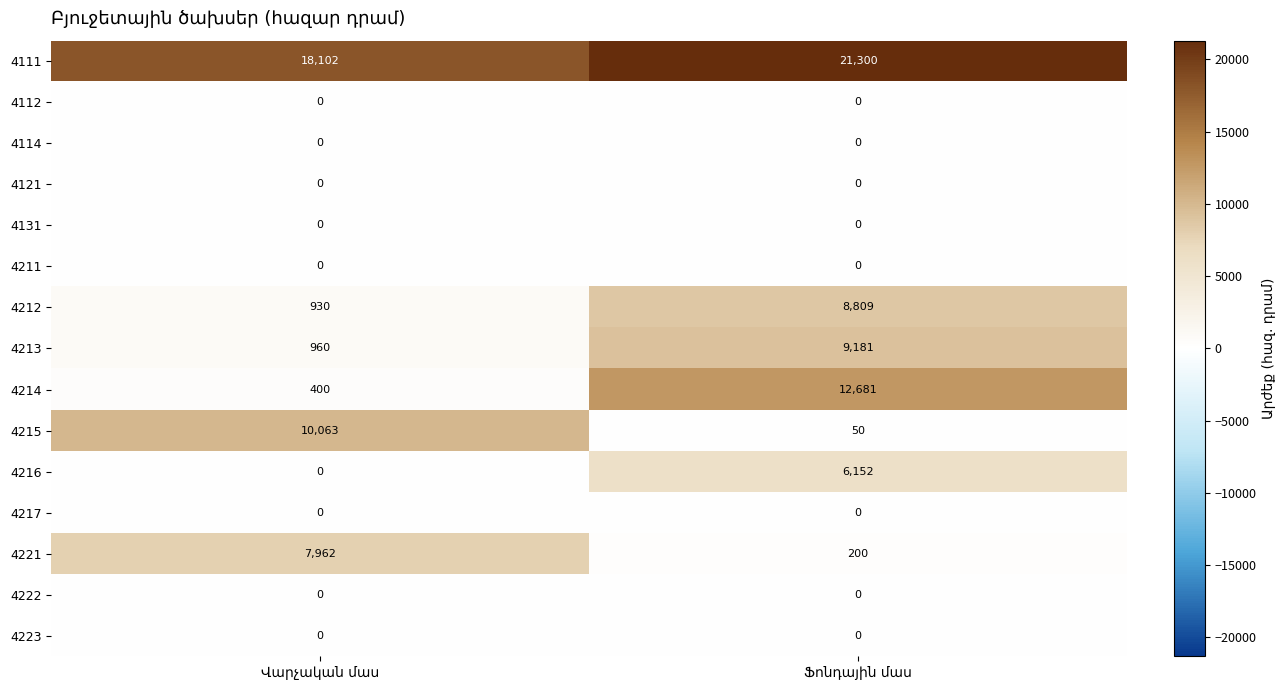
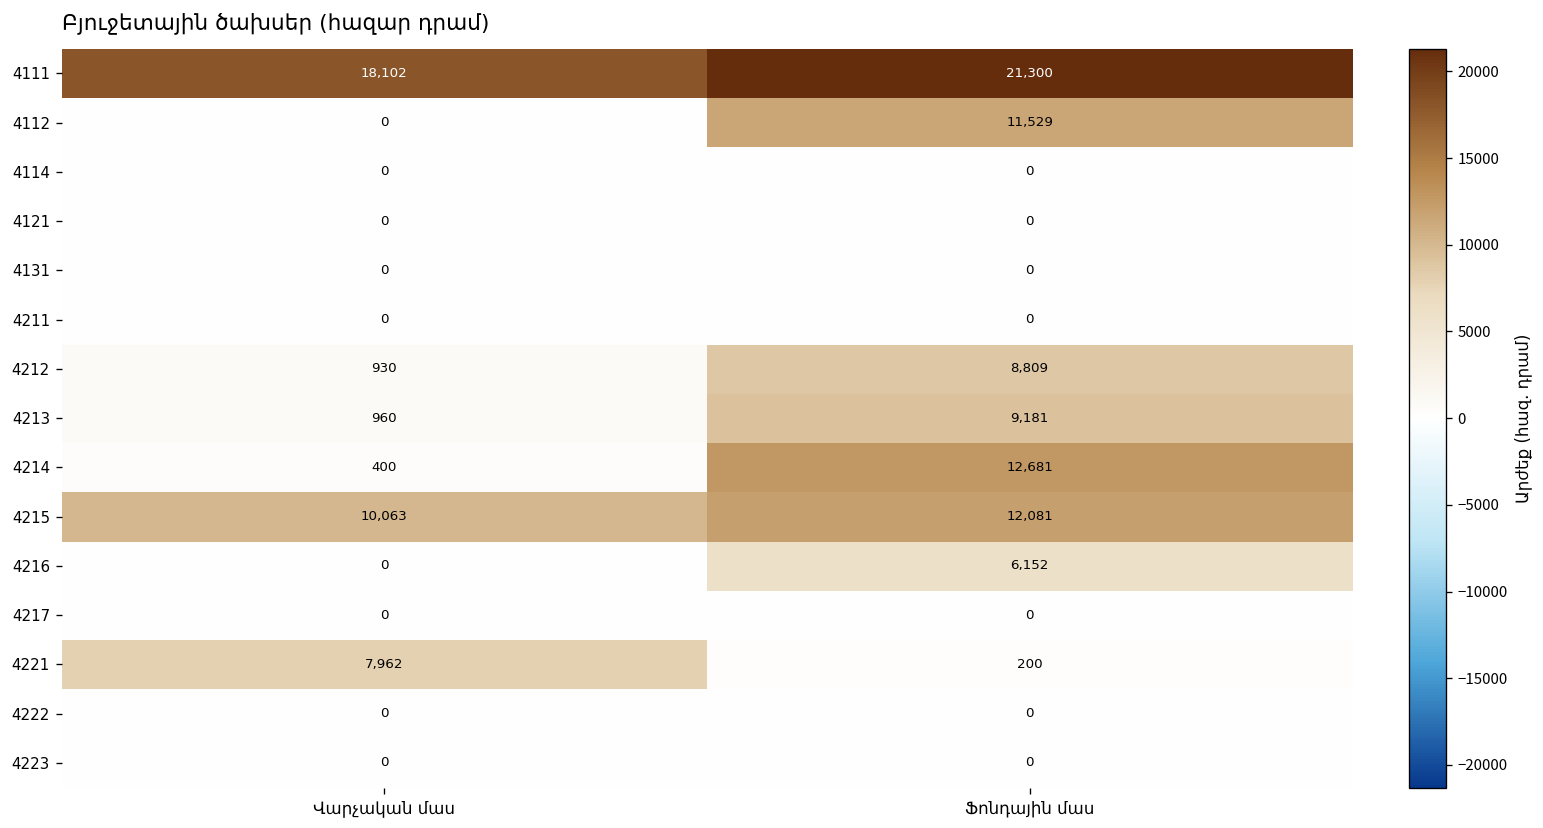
4112, Ֆոնդային մաս: 0 -> 11,529
4215, Ֆոնդային մաս: 50 -> 12,081
